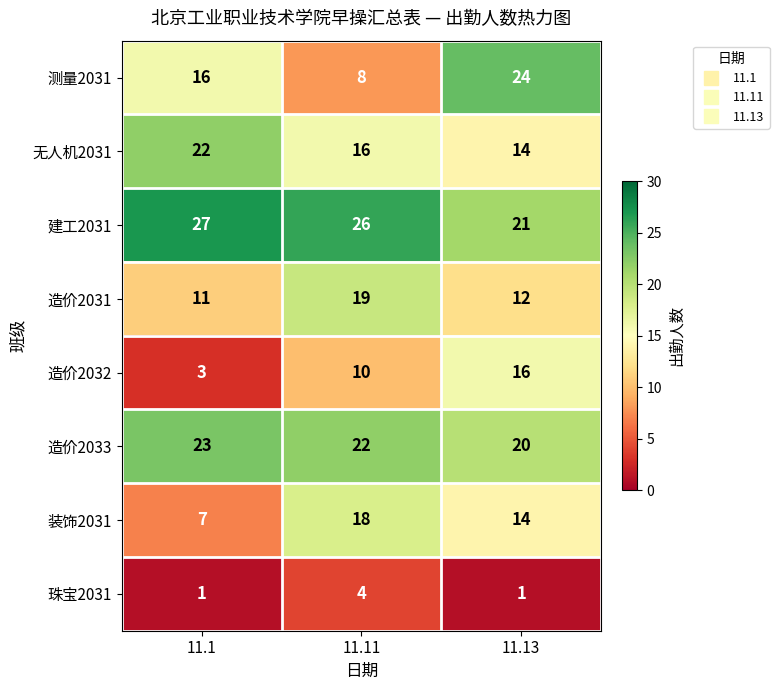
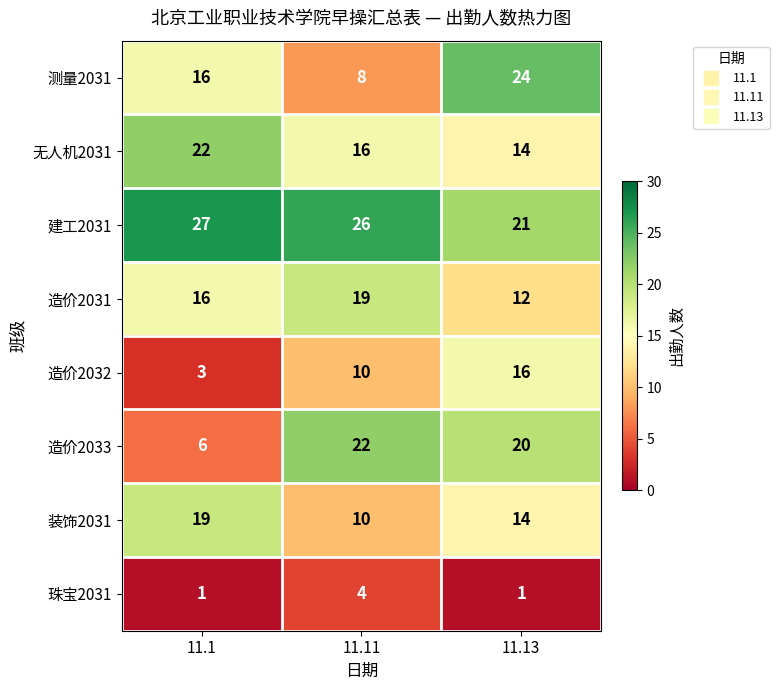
造价2031, 11.1: 11 -> 16
造价2033, 11.1: 23 -> 6
装饰2031, 11.1: 7 -> 19
装饰2031, 11.11: 18 -> 10
